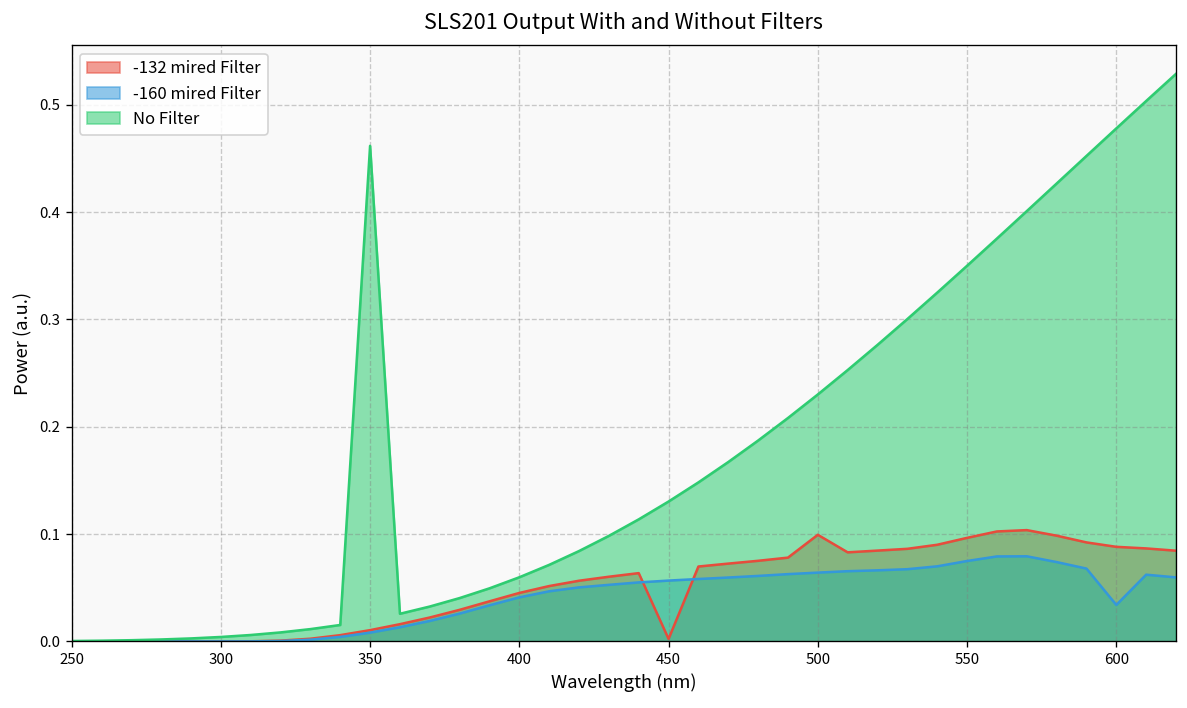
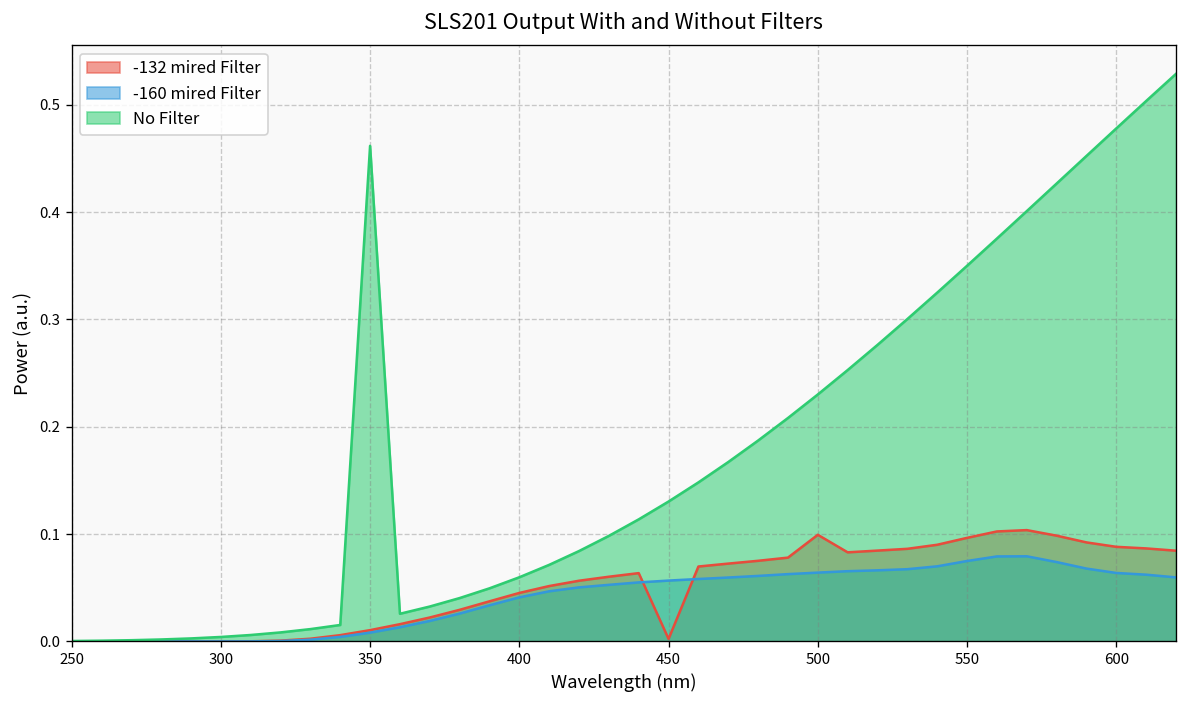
-160 mired Filter, 600: 0.03 -> 0.06
